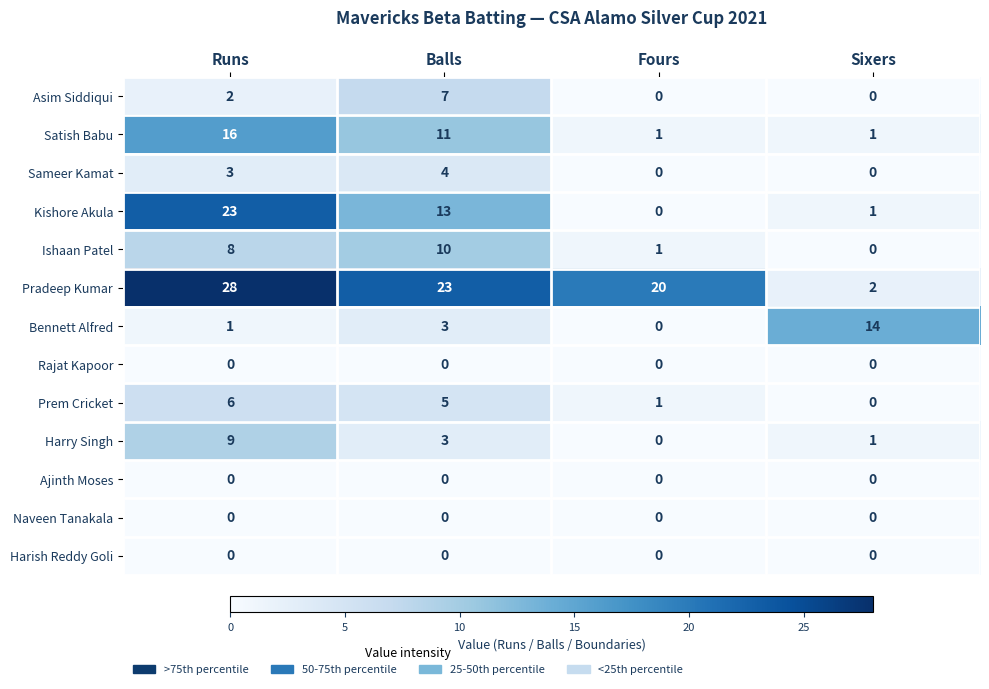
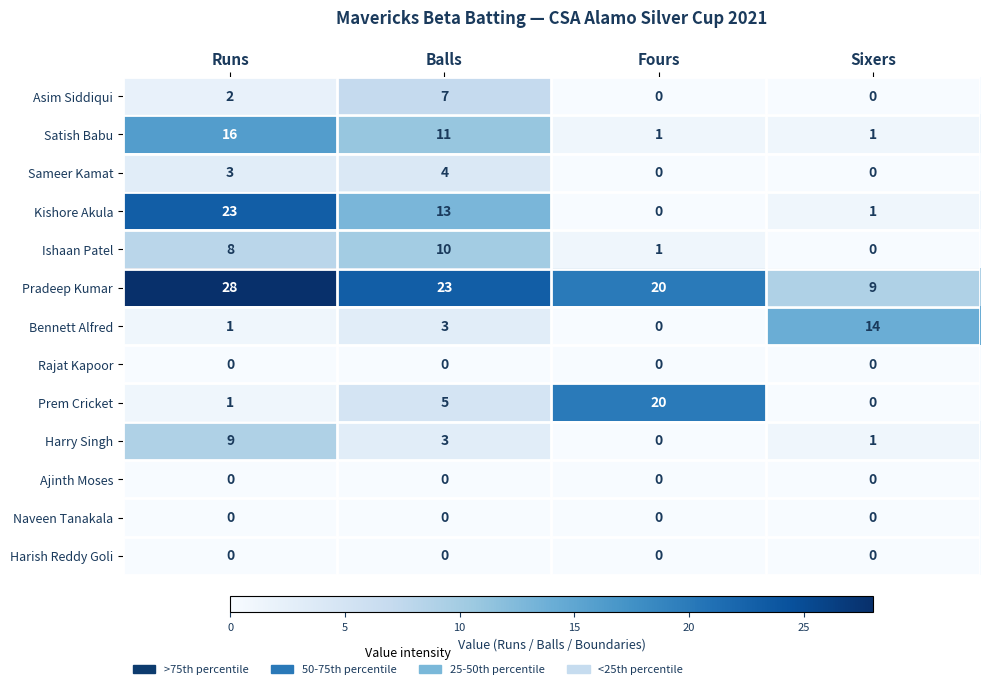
Pradeep Kumar, Sixers: 2 -> 9
Prem Cricket, Runs: 6 -> 1
Prem Cricket, Fours: 1 -> 20
